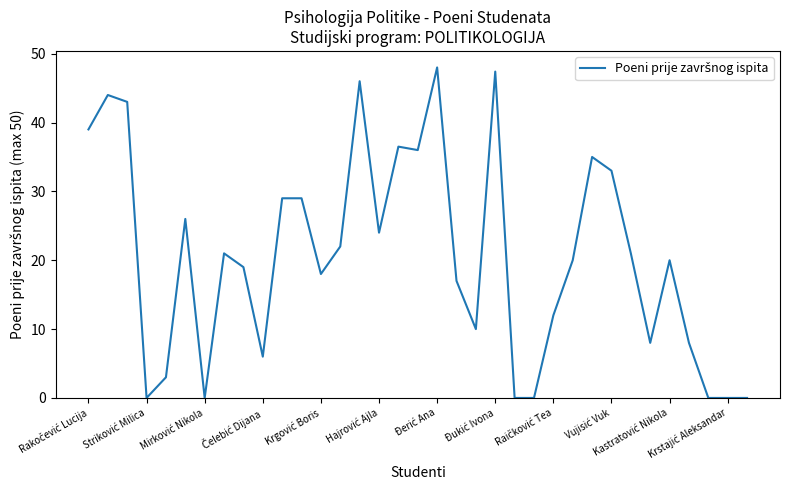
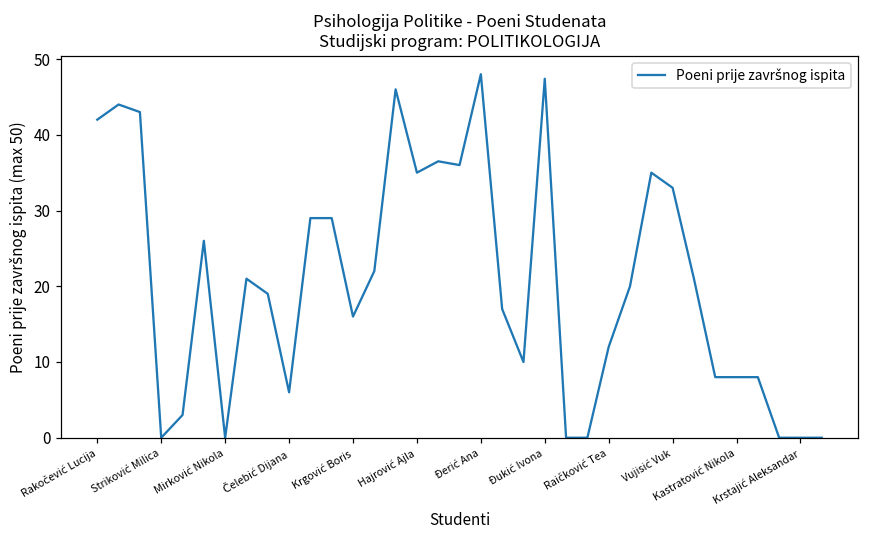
Rakočević Lucija: 39 -> 42
Krgović Boris: 18 -> 16
Hajrović Ajla: 24 -> 35
Kastratović Nikola: 20 -> 8
